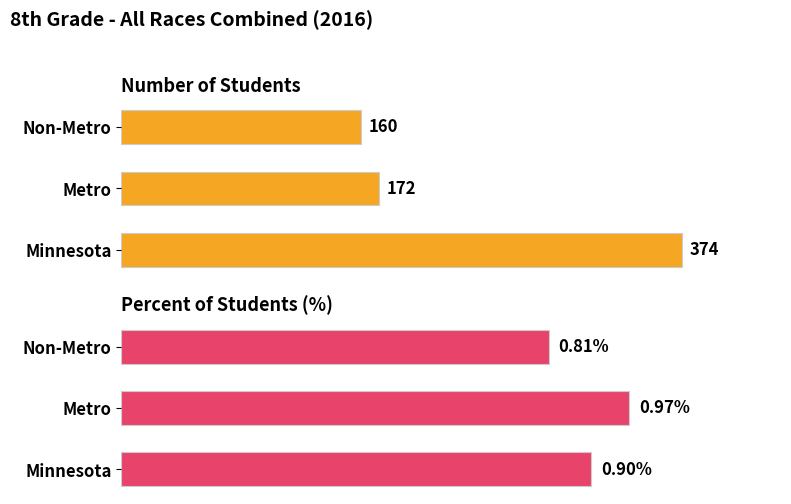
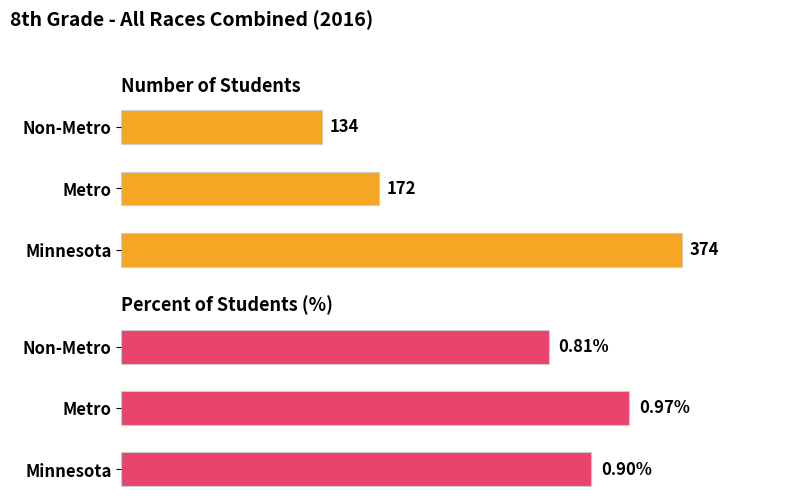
Number of Students, Non-Metro: 160 -> 134
